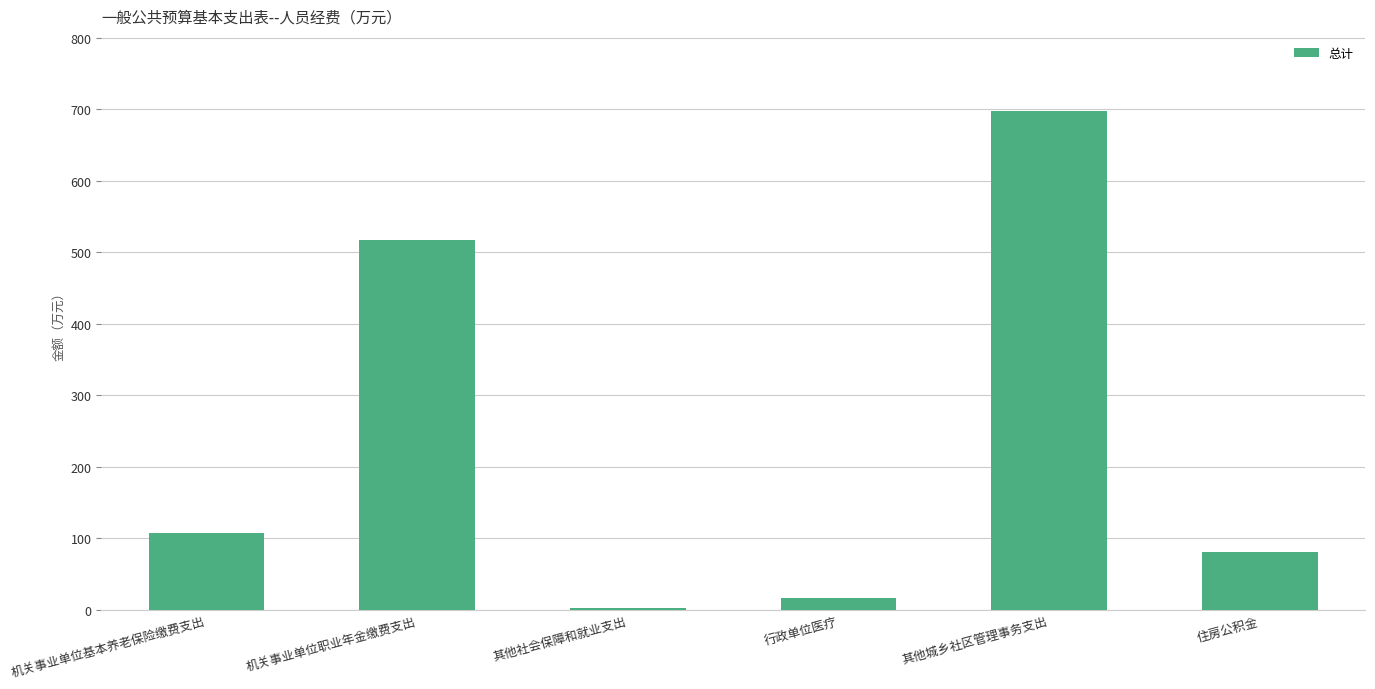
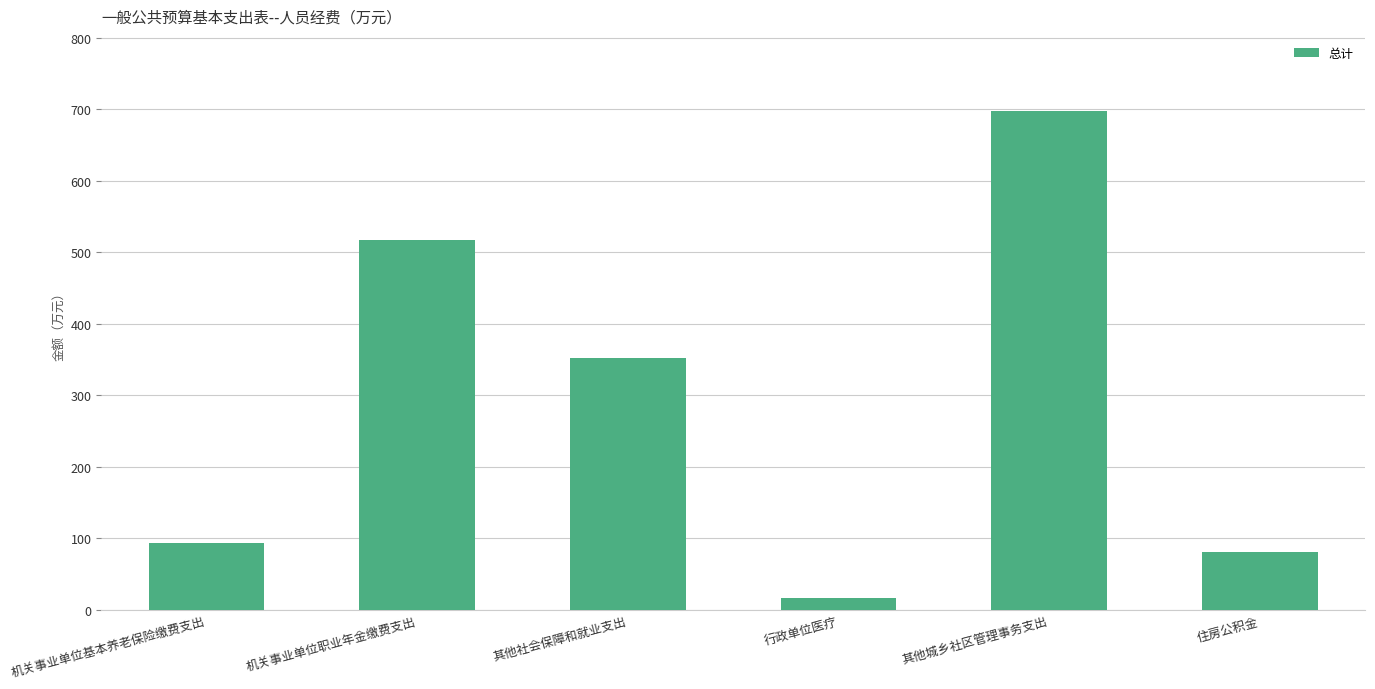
机关事业单位基本养老保险缴费支出: 110 -> 90
其他社会保障和就业支出: 0 -> 350
